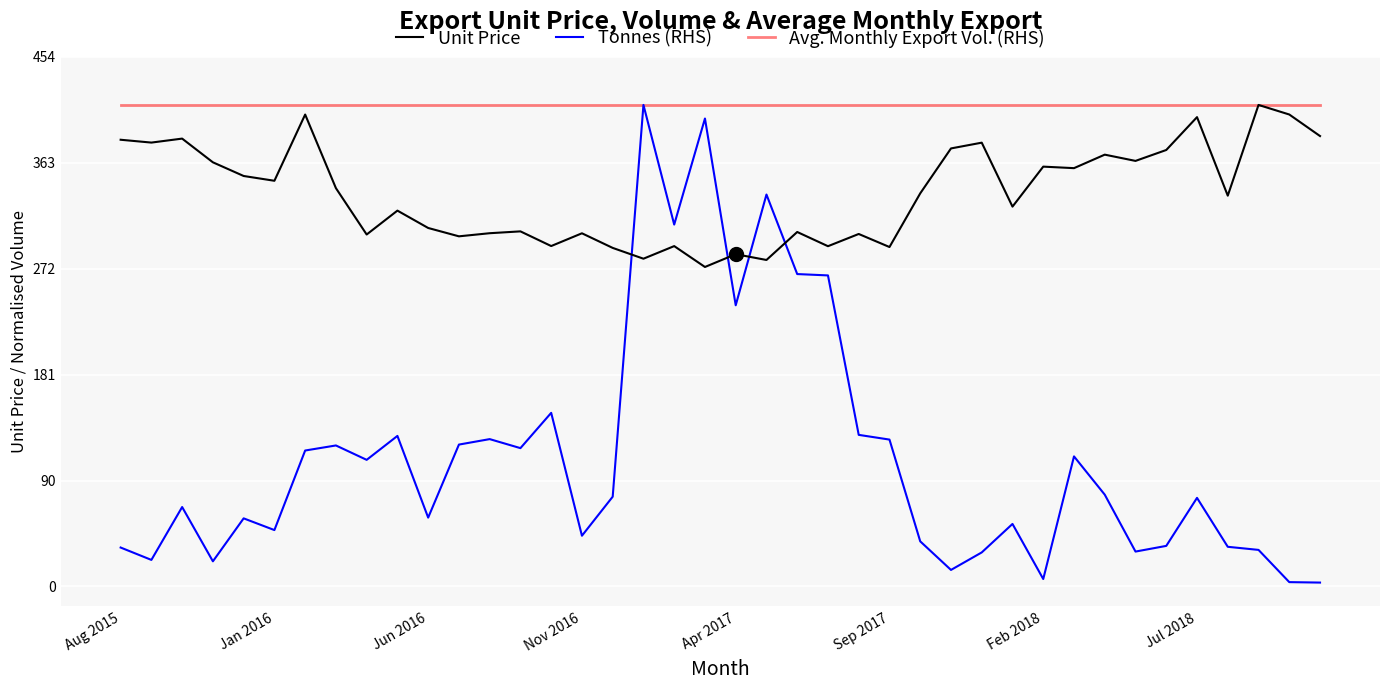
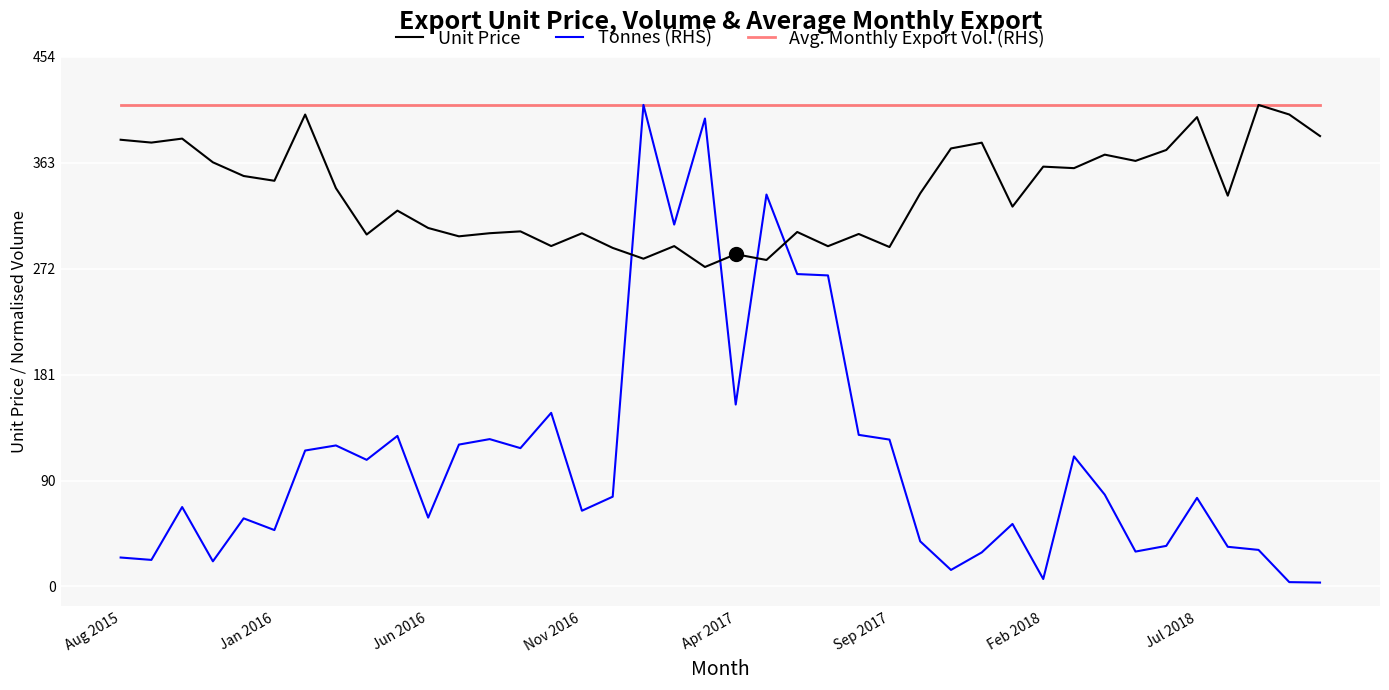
Tonnes (RHS), Aug 2015: 33 -> 25
Tonnes (RHS), Nov 2016: 44 -> 65
Tonnes (RHS), Apr 2017: 241 -> 156
